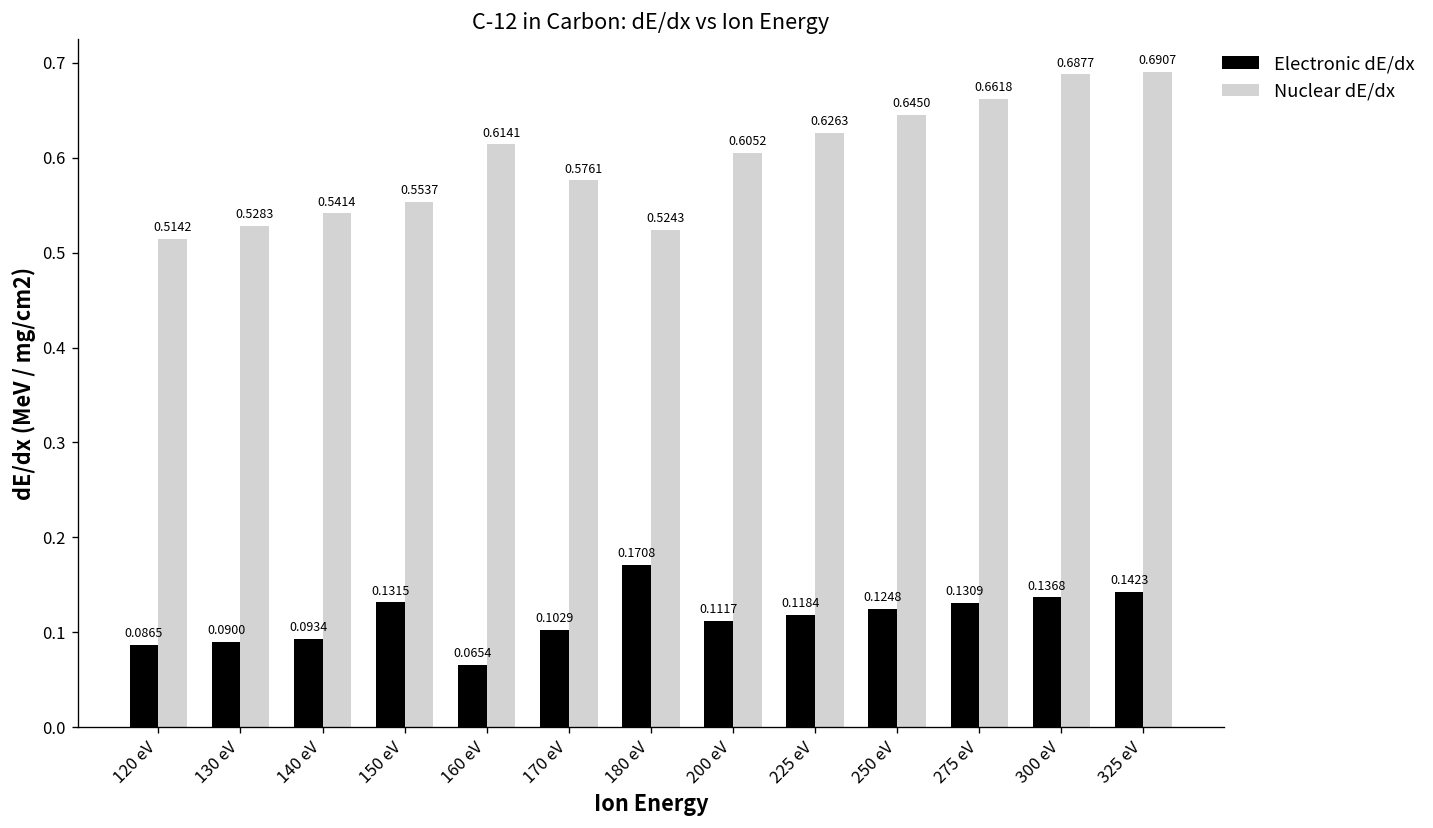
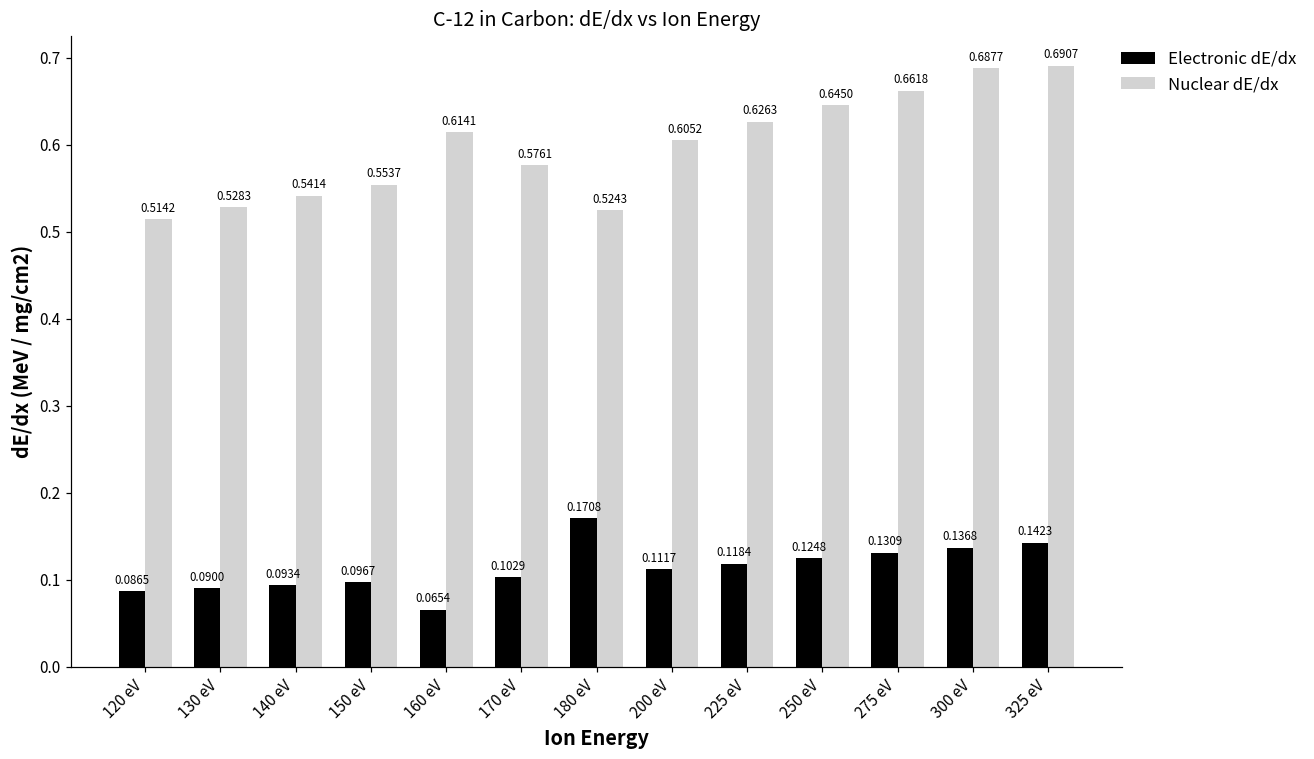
Electronic dE/dx, 150 eV: 0.1315 -> 0.0967
